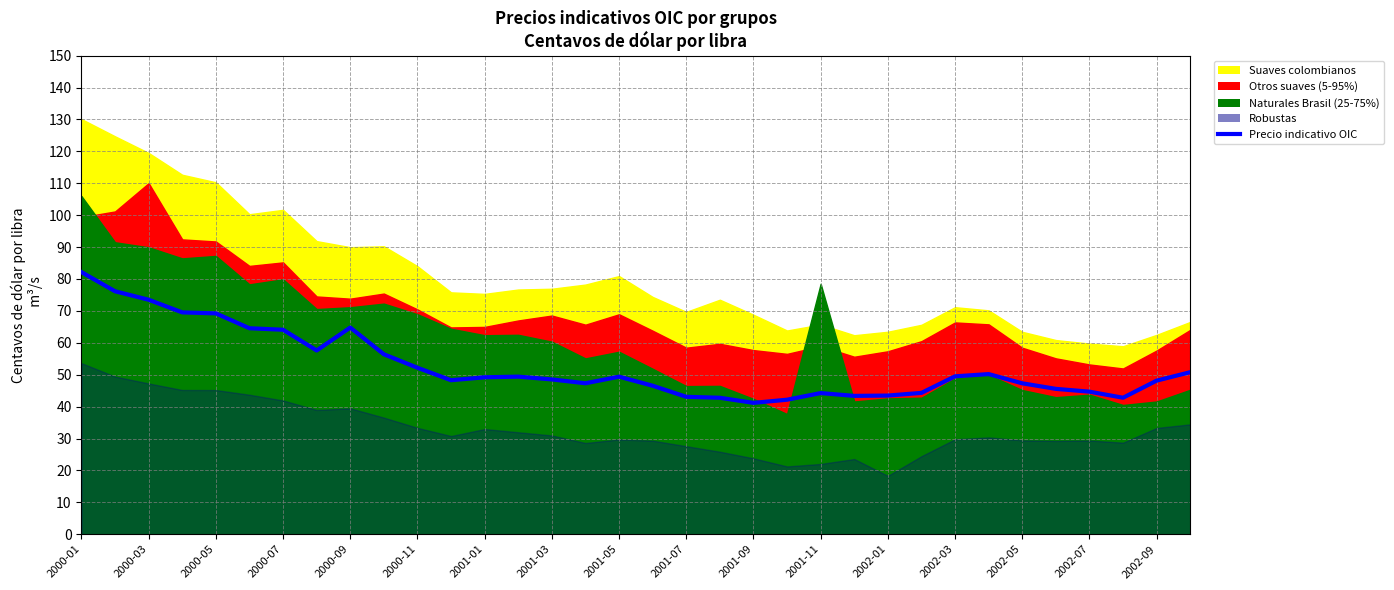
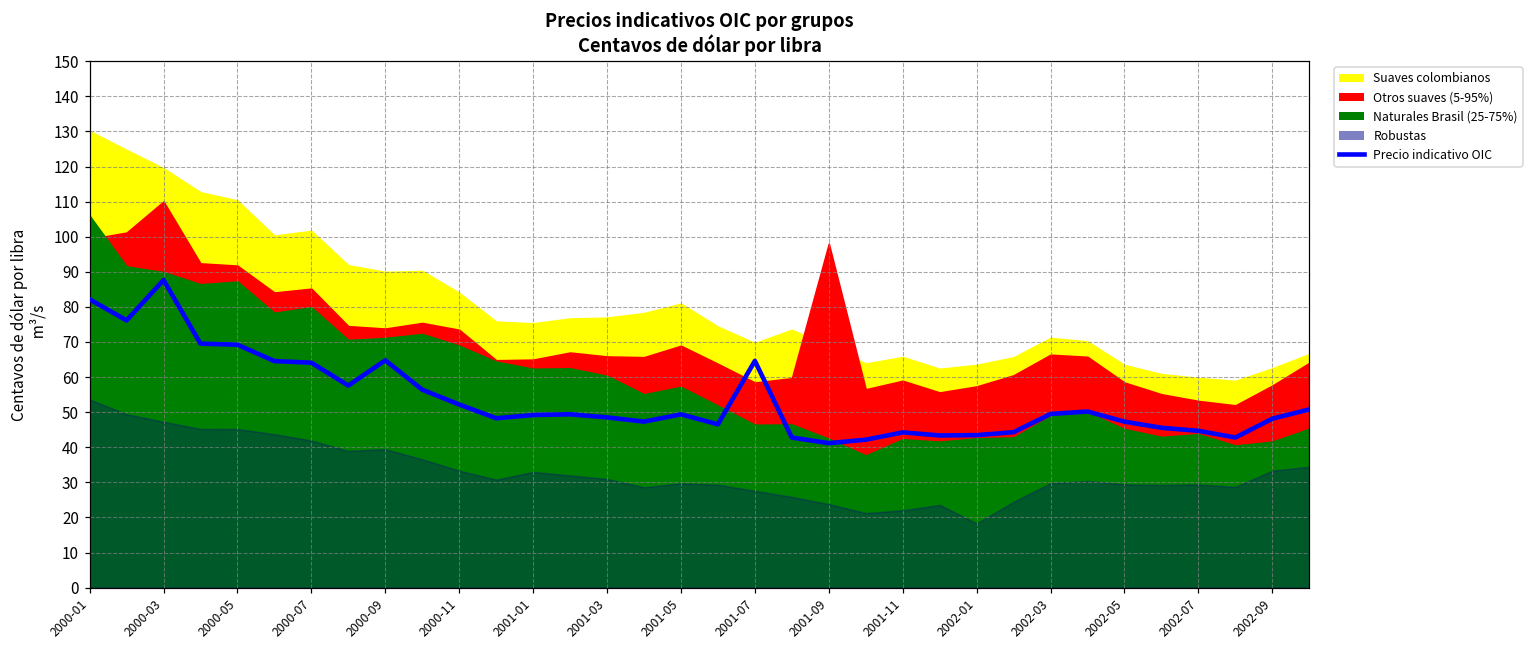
Precio indicativo OIC, 2000-03: 73 -> 88
Otros suaves (5-95%), 2000-11: 70 -> 73
Otros suaves (5-95%), 2001-03: 69 -> 66
Precio indicativo OIC, 2001-07: 43 -> 65
Otros suaves (5-95%), 2001-09: 58 -> 98
Naturales Brasil (25-75%), 2001-11: 79 -> 42
